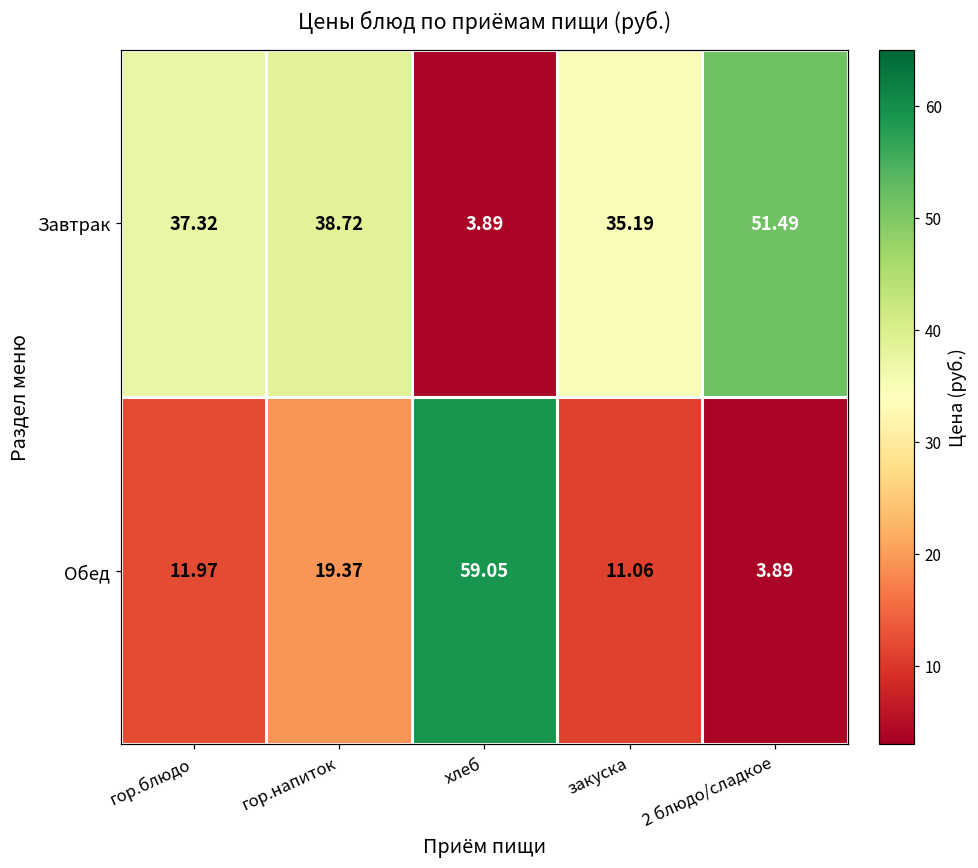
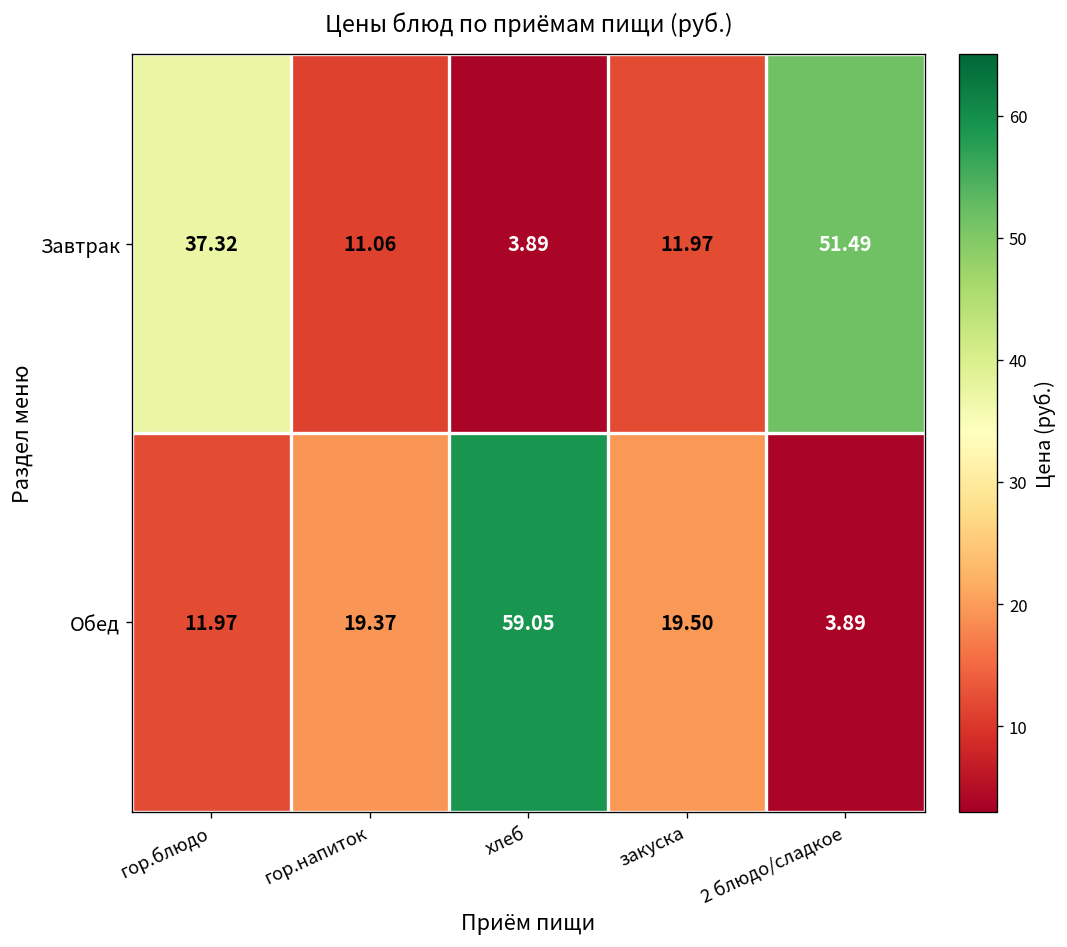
Завтрак, гор.напиток: 38.72 -> 11.06
Завтрак, закуска: 35.19 -> 11.97
Обед, закуска: 11.06 -> 19.50
